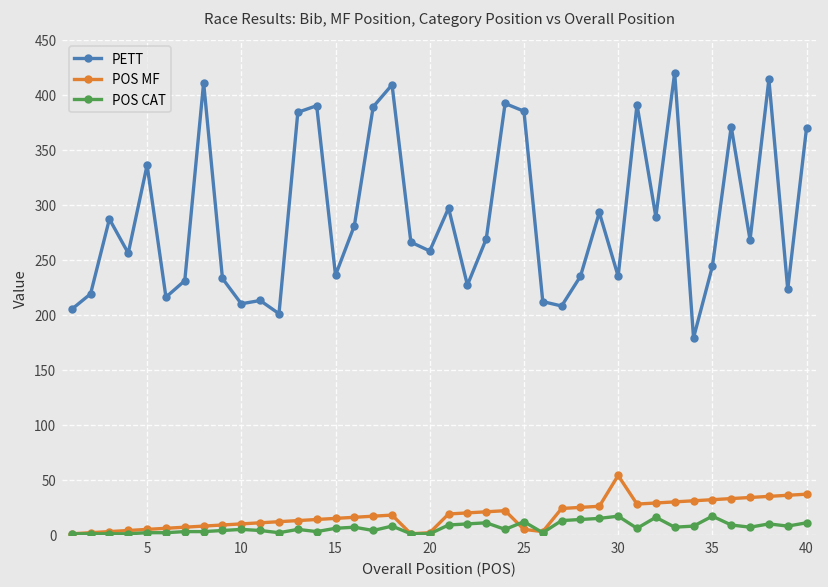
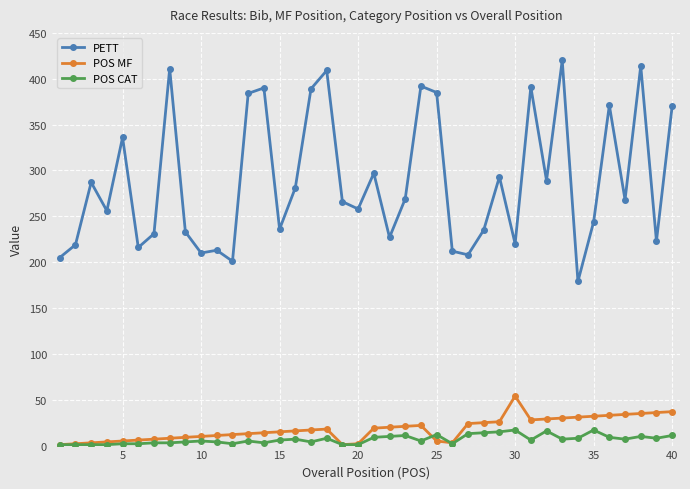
PETT, 30: 240 -> 220
